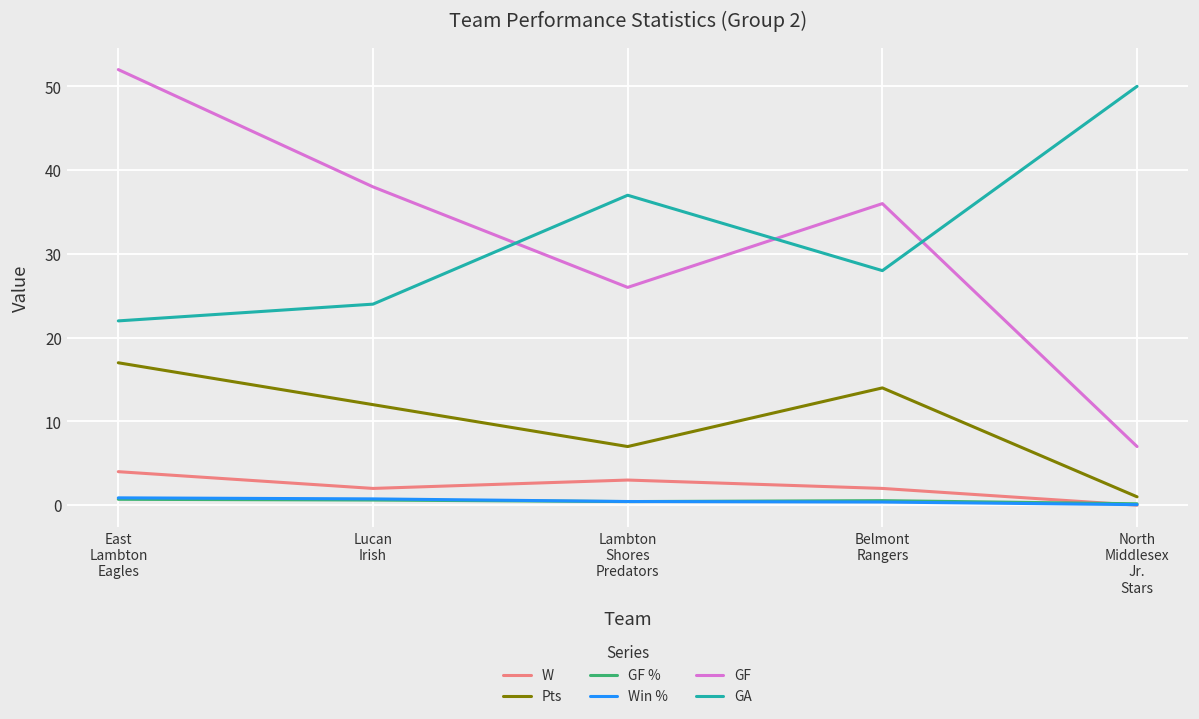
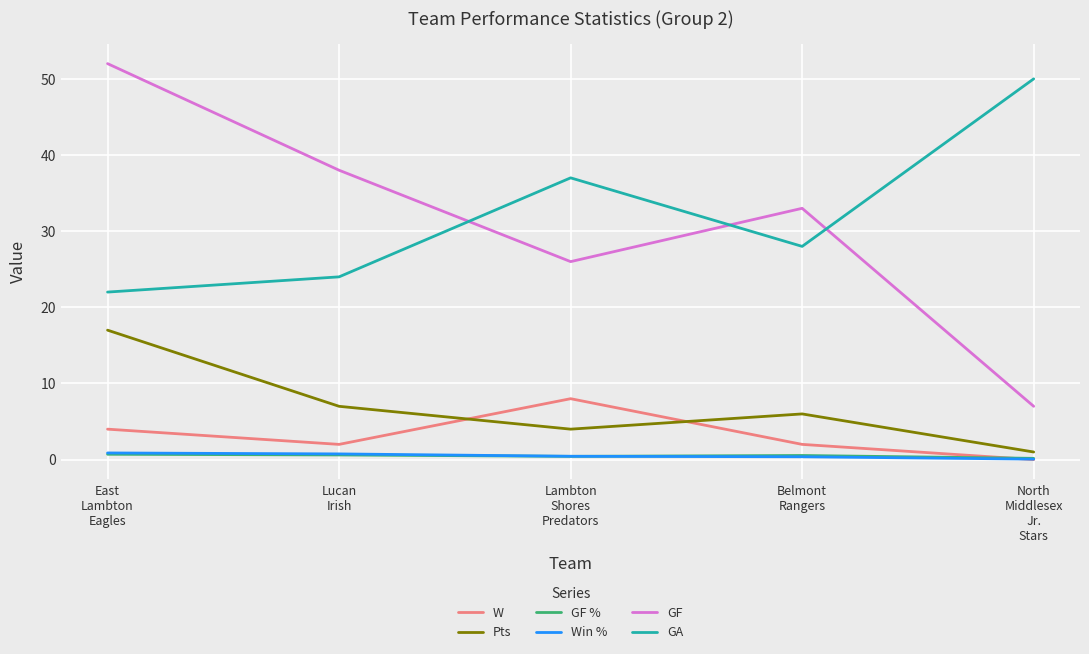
Pts, Lucan Irish: 12 -> 7
W, Lambton Shores Predators: 3 -> 8
Pts, Lambton Shores Predators: 7 -> 4
Pts, Belmont Rangers: 14 -> 6
GF, Belmont Rangers: 36 -> 33
